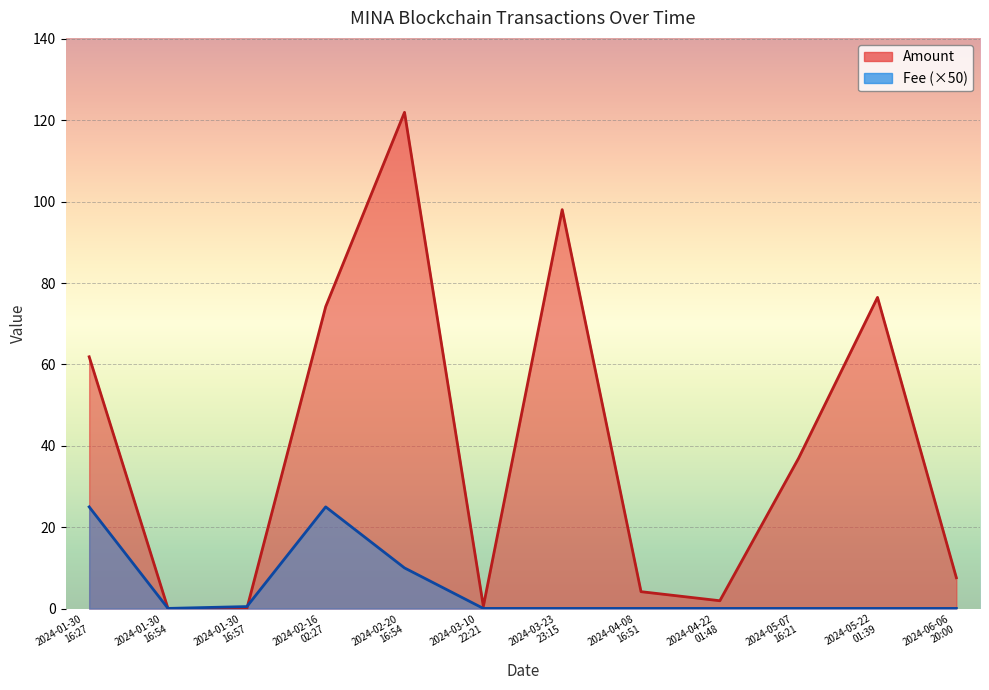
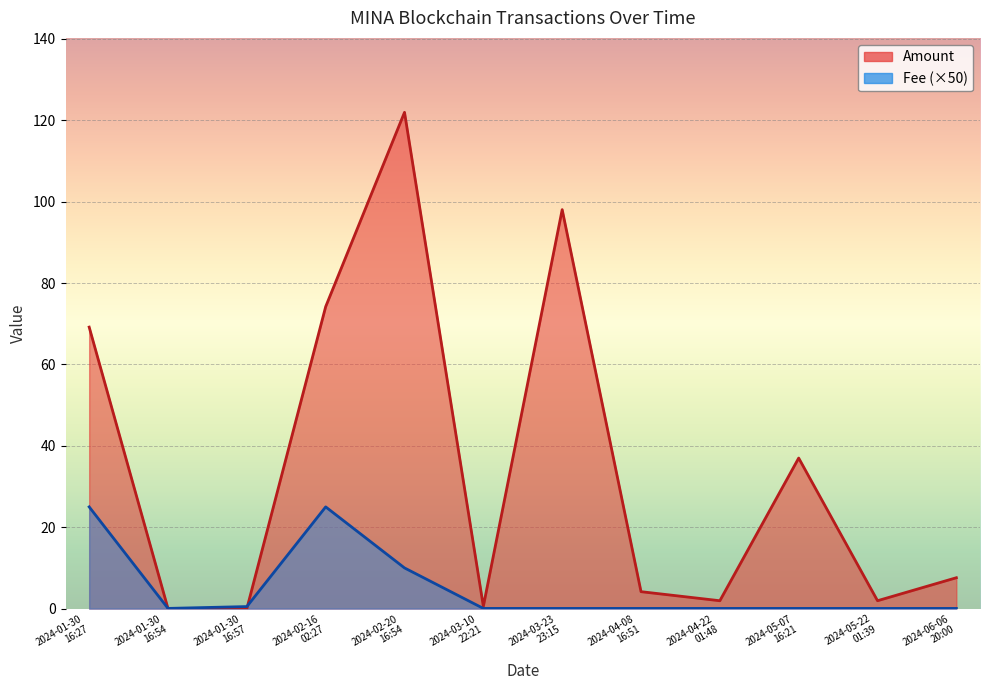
Amount, 2024-01-30 16:27: 62 -> 69
Amount, 2024-05-22 01:39: 76 -> 2
